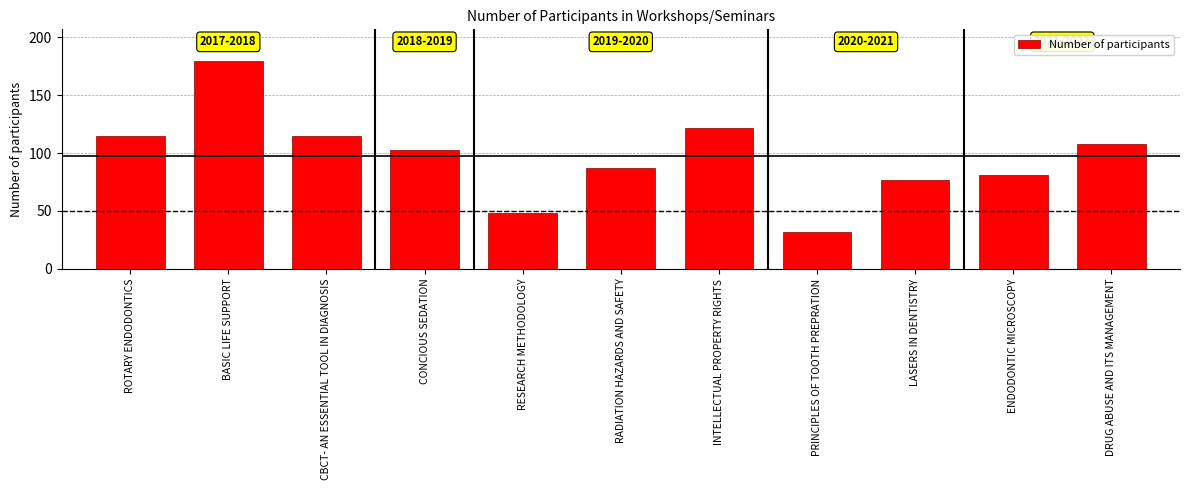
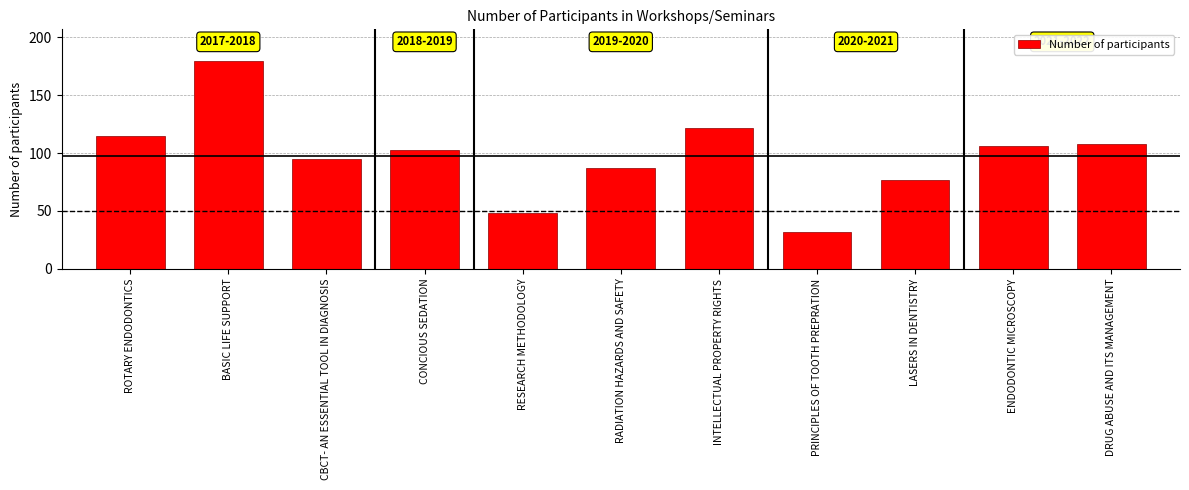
CBCT- AN ESSENTIAL TOOL IN DIAGNOSIS: 115 -> 95
ENDODONTIC MICROSCOPY: 81 -> 106
